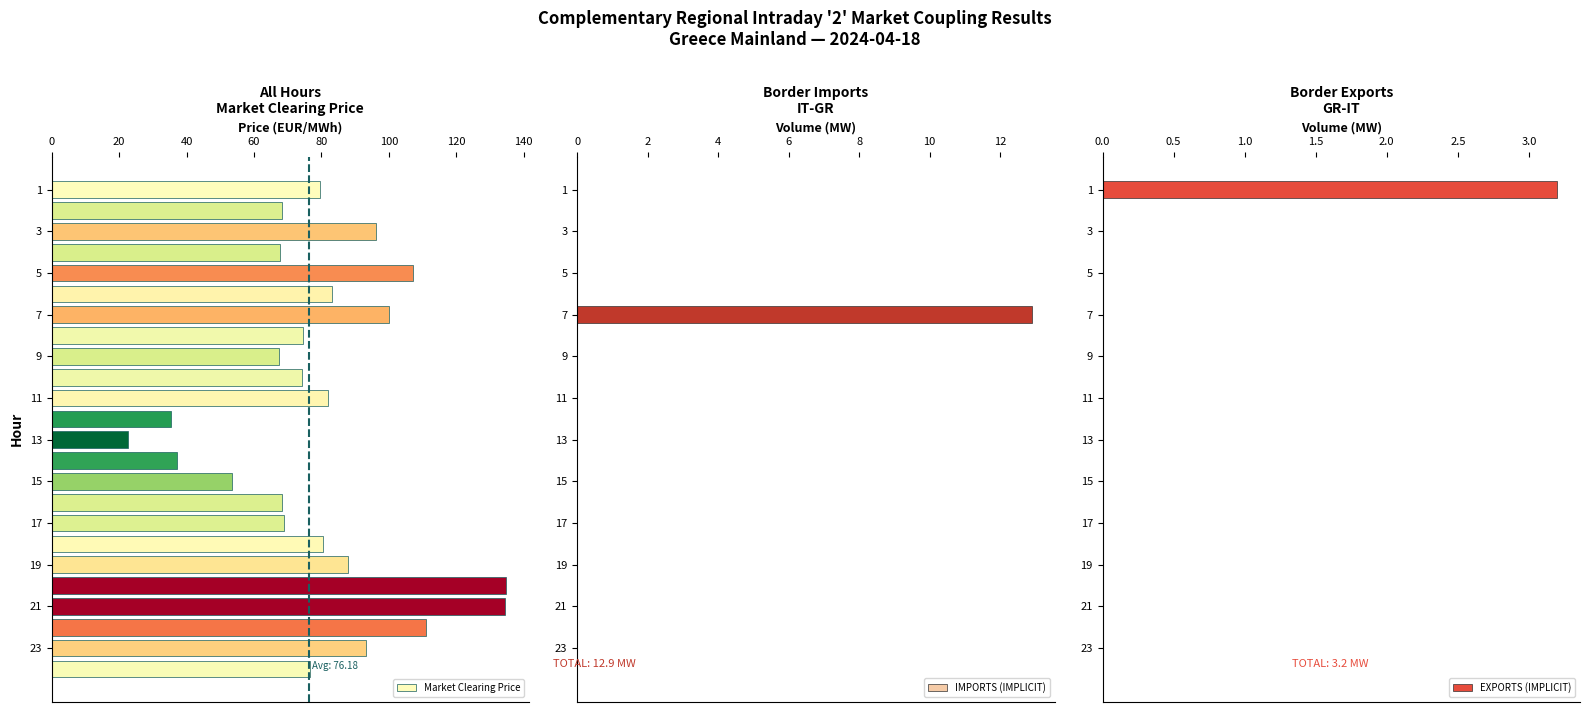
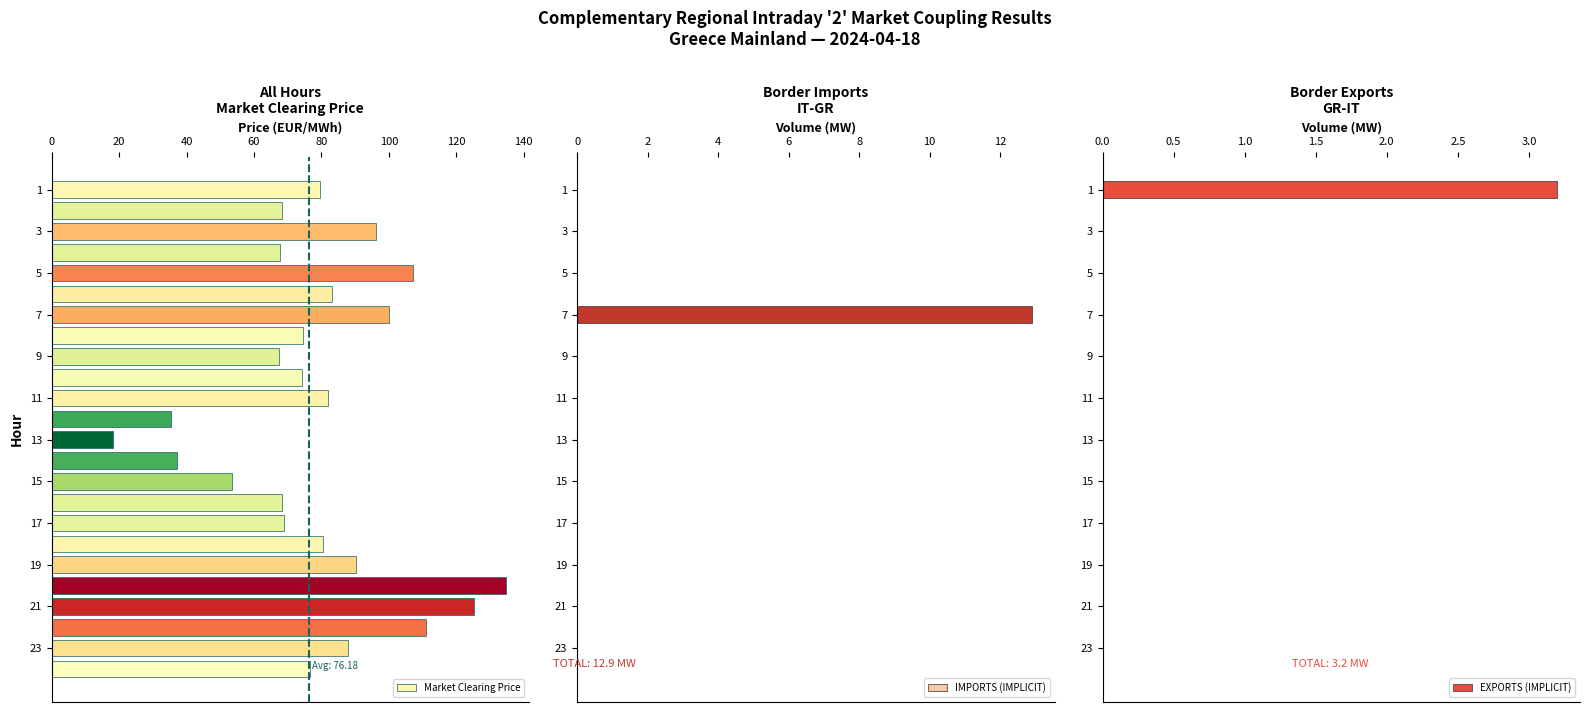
All Hours Market Clearing Price, 13: 23 -> 18
All Hours Market Clearing Price, 19: 88 -> 90
All Hours Market Clearing Price, 21: 135 -> 125
All Hours Market Clearing Price, 23: 93 -> 88
